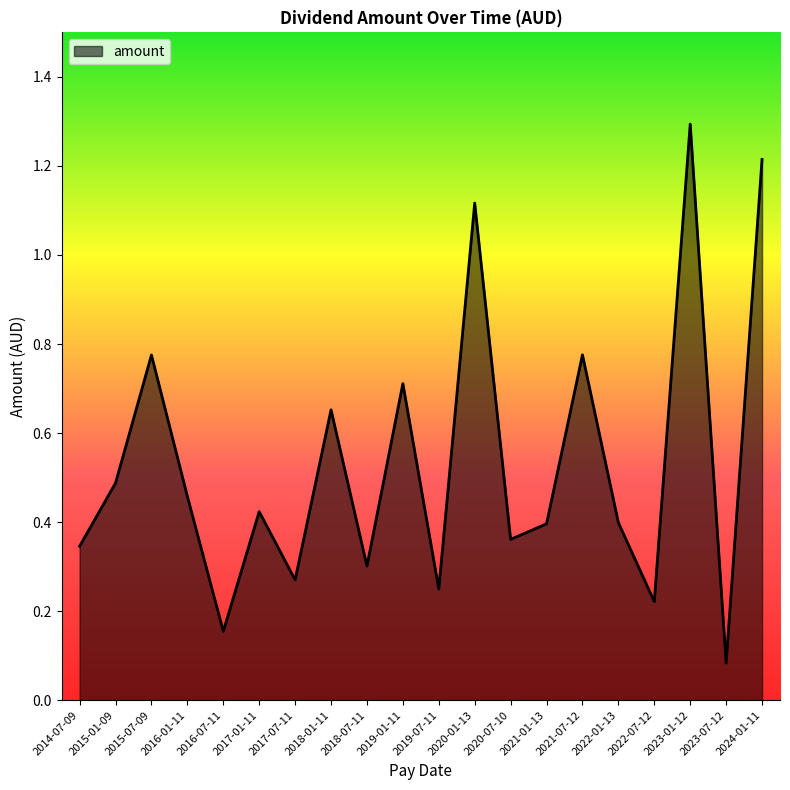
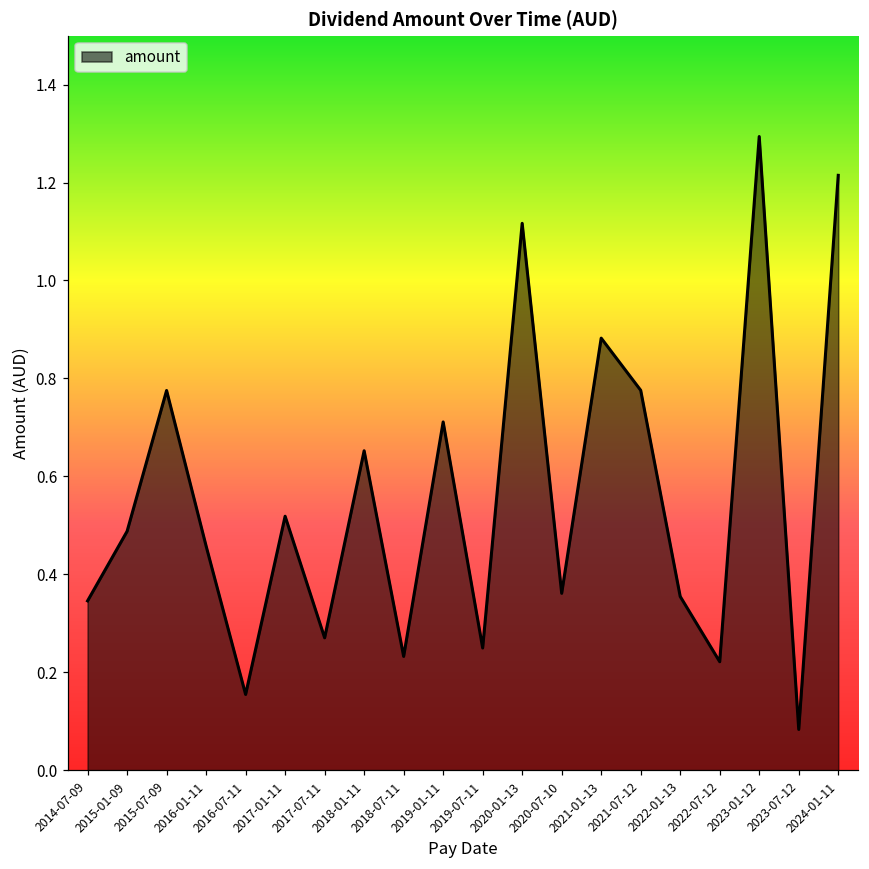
2017-01-11: 0.42 -> 0.52
2018-07-11: 0.30 -> 0.23
2021-01-13: 0.40 -> 0.88
2022-01-13: 0.40 -> 0.35
